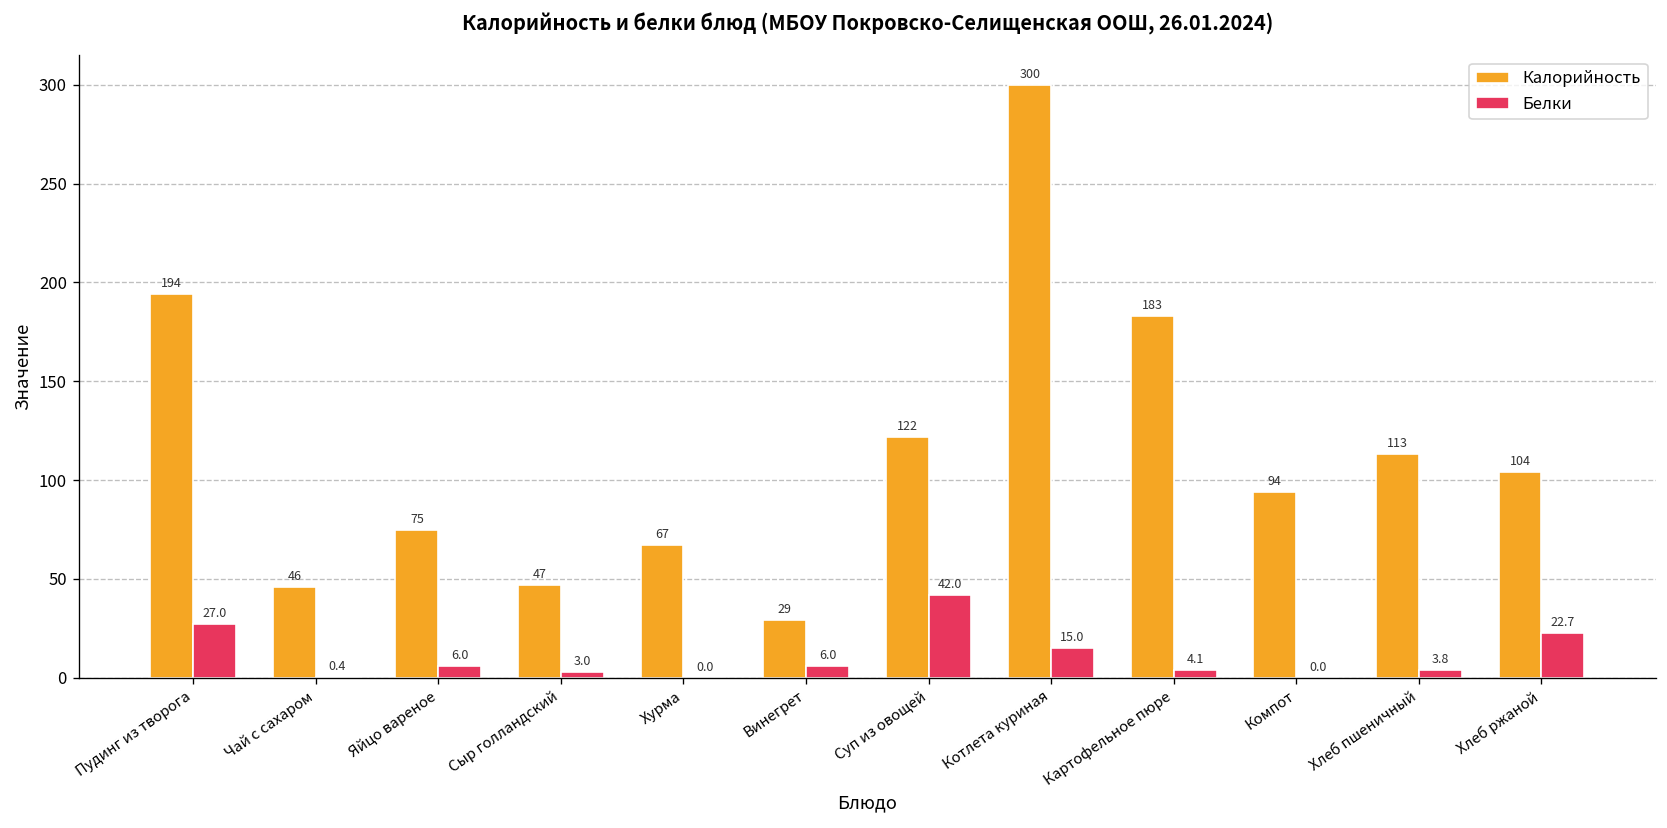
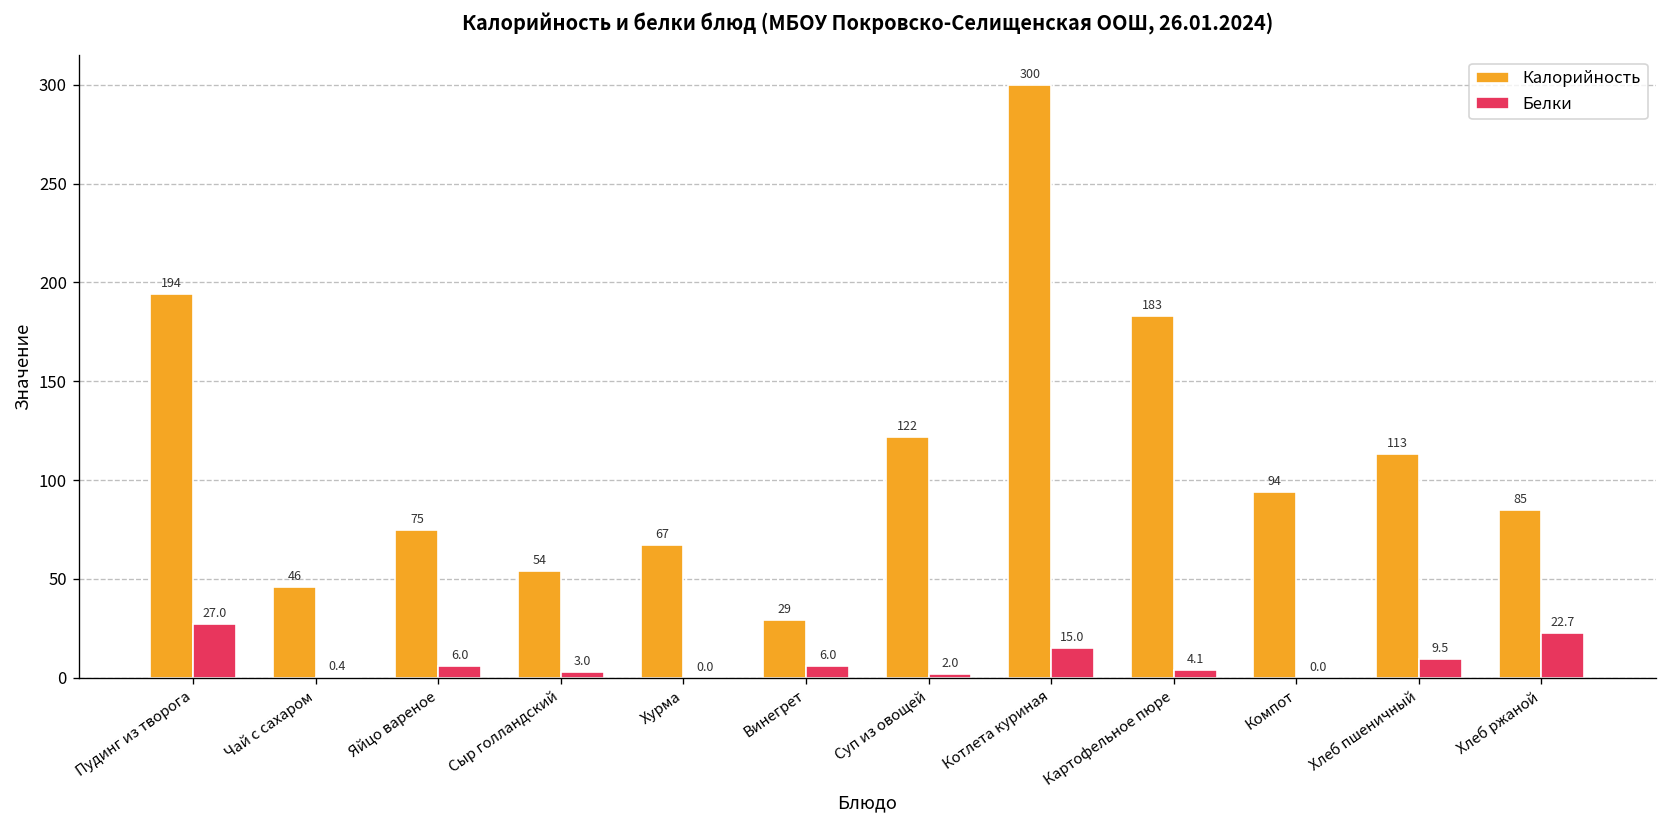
Калорийность, Сыр голландский: 47 -> 54
Белки, Суп из овощей: 42.0 -> 2.0
Белки, Хлеб пшеничный: 3.8 -> 9.5
Калорийность, Хлеб ржаной: 104 -> 85
